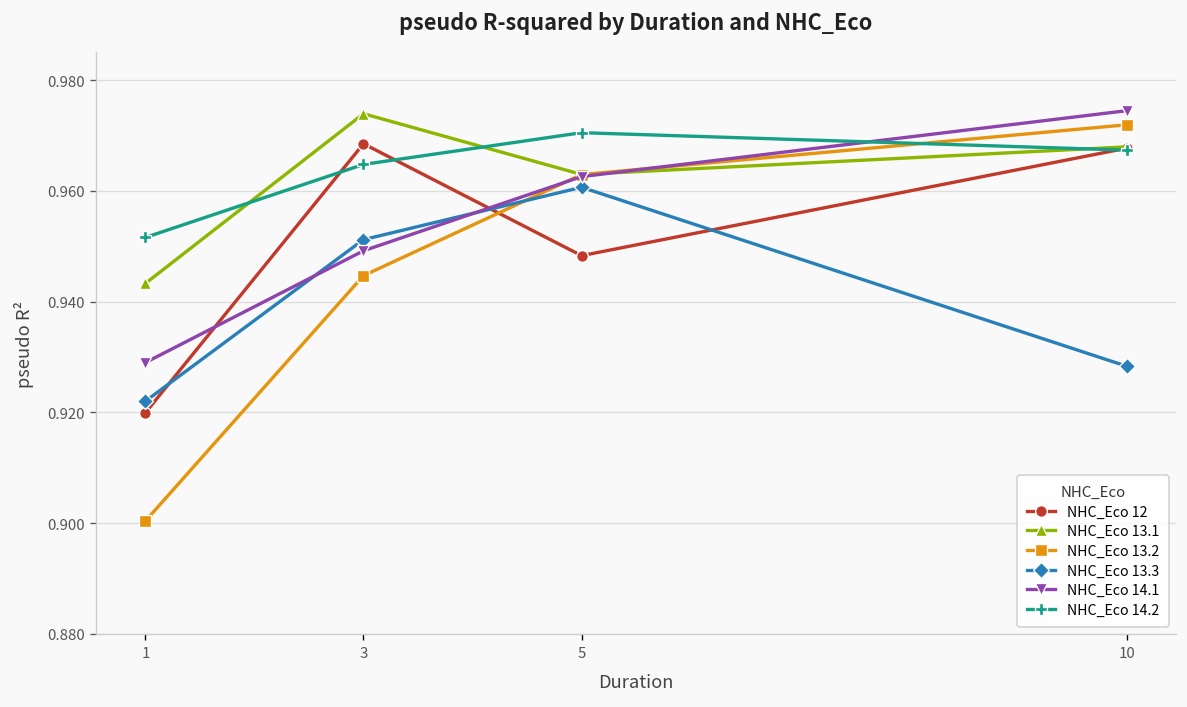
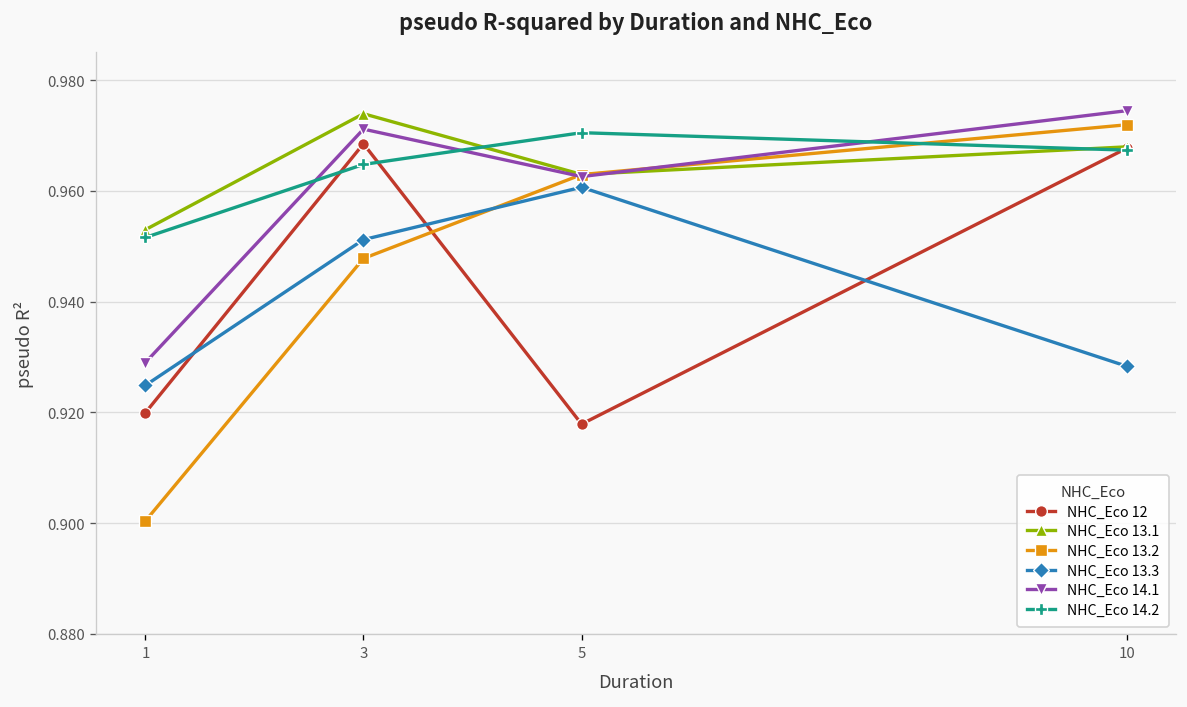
NHC_Eco 13.1, 1: 0.943 -> 0.953
NHC_Eco 13.3, 1: 0.922 -> 0.925
NHC_Eco 13.2, 3: 0.945 -> 0.948
NHC_Eco 14.1, 3: 0.949 -> 0.971
NHC_Eco 12, 5: 0.948 -> 0.918
